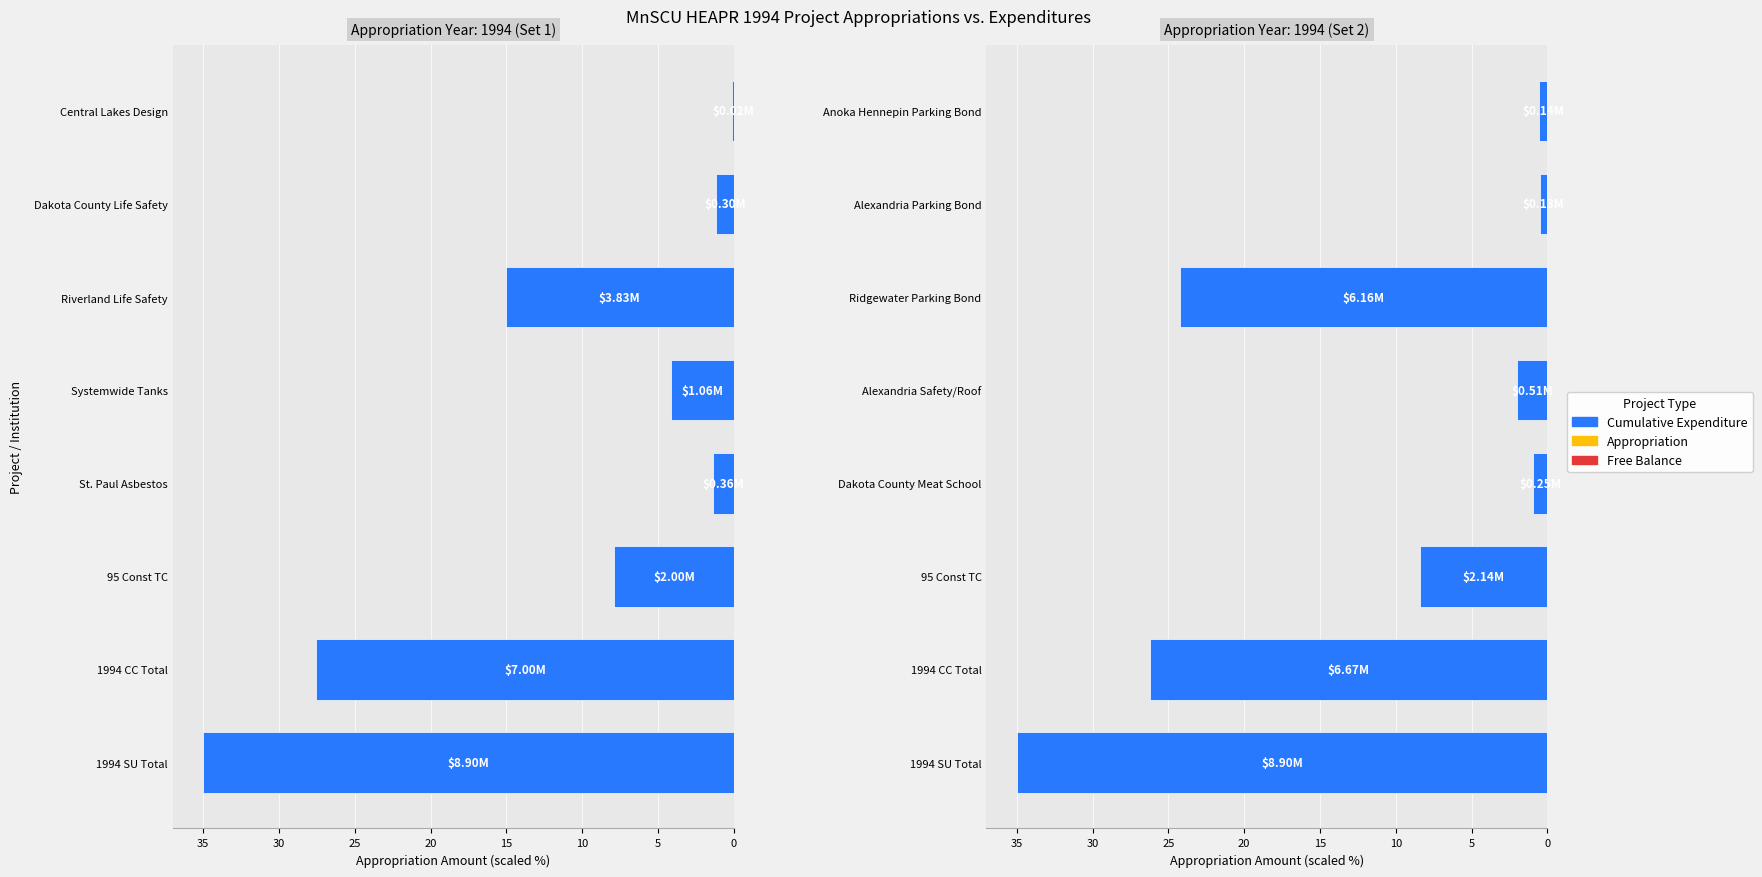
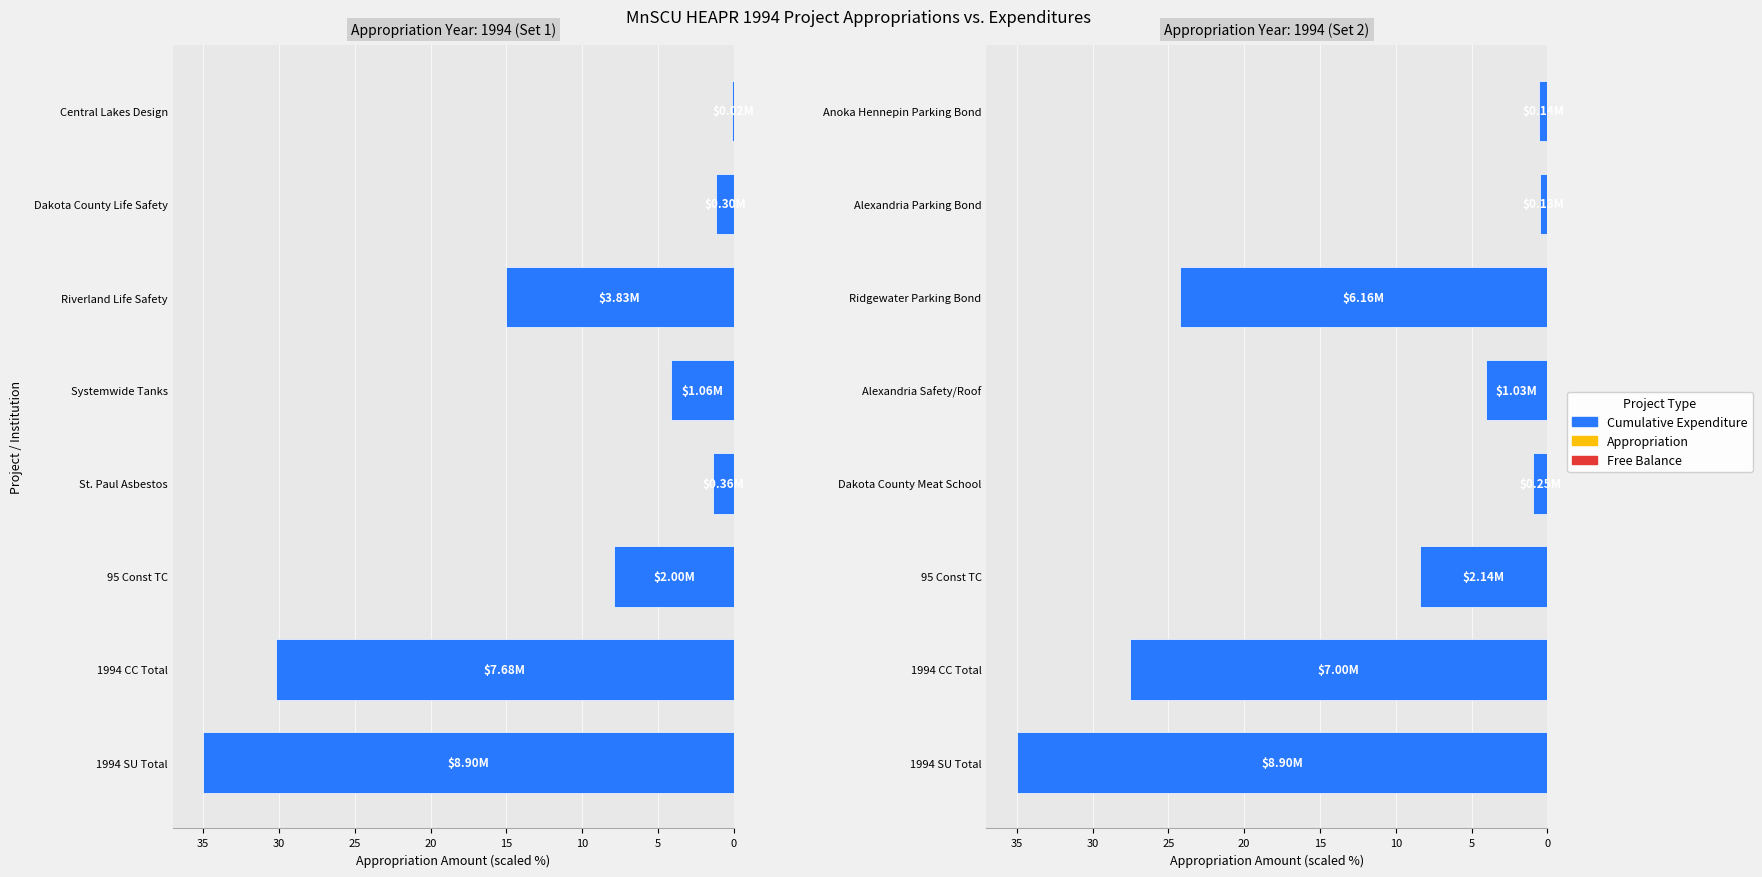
Appropriation Year: 1994 (Set 1), 1994 CC Total: $7.00M -> $7.68M
Appropriation Year: 1994 (Set 2), Alexandria Safety/Roof: $0.51M -> $1.03M
Appropriation Year: 1994 (Set 2), 1994 CC Total: $6.67M -> $7.00M
